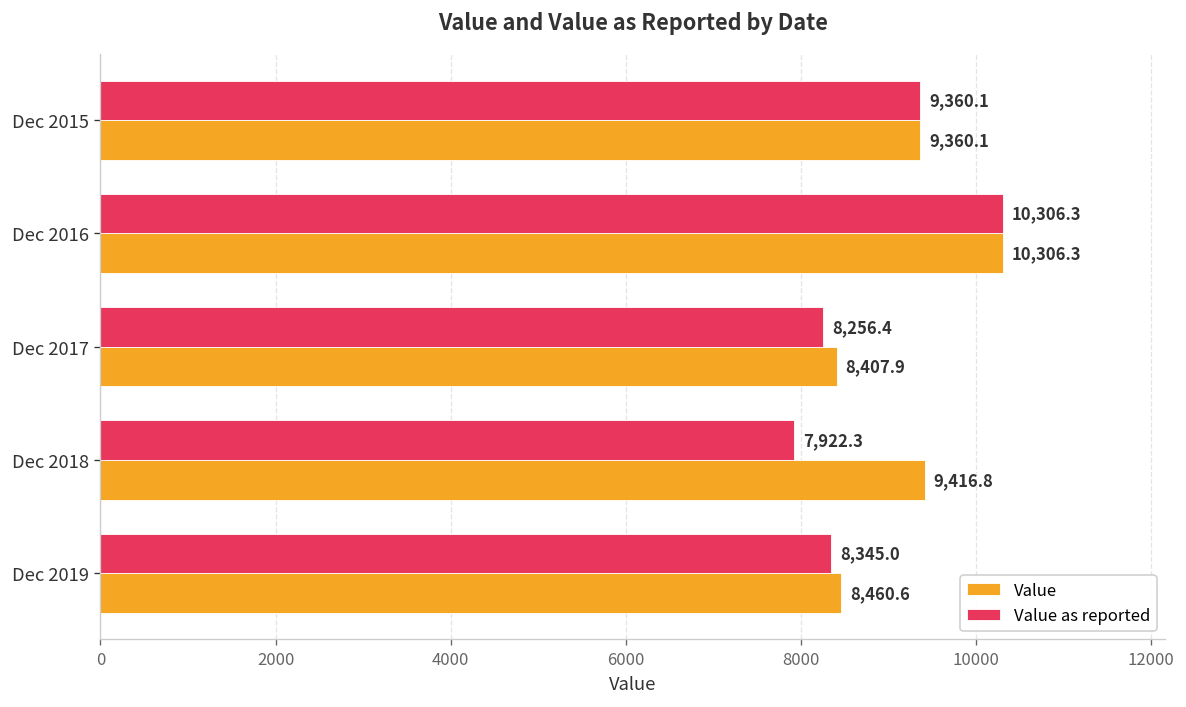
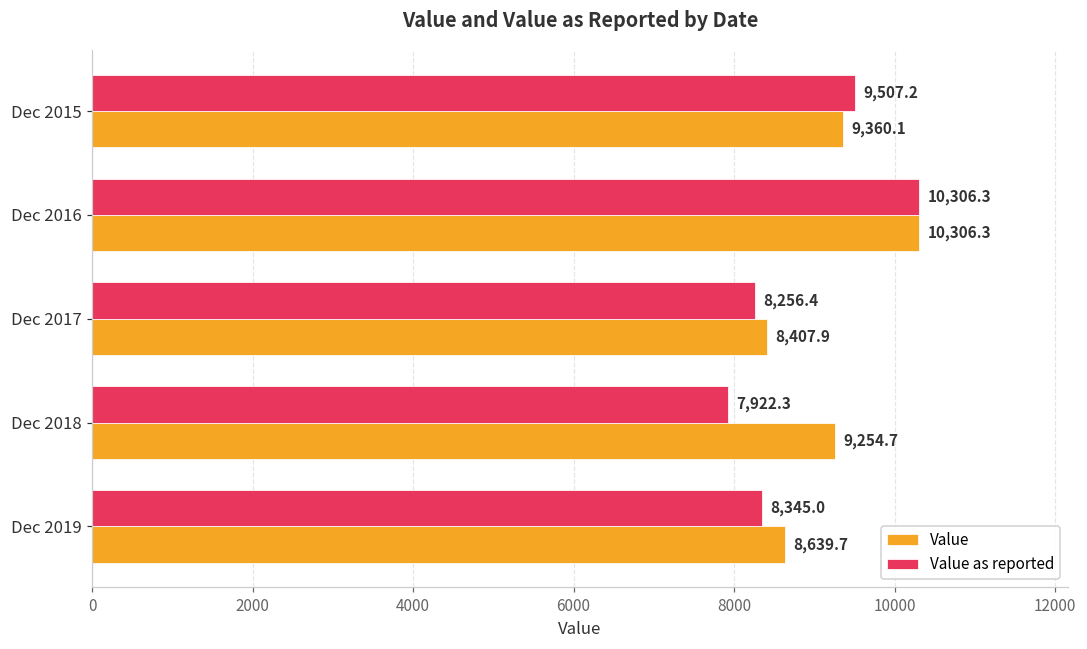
Value as reported, Dec 2015: 9,360.1 -> 9,507.2
Value, Dec 2018: 9,416.8 -> 9,254.7
Value, Dec 2019: 8,460.6 -> 8,639.7
